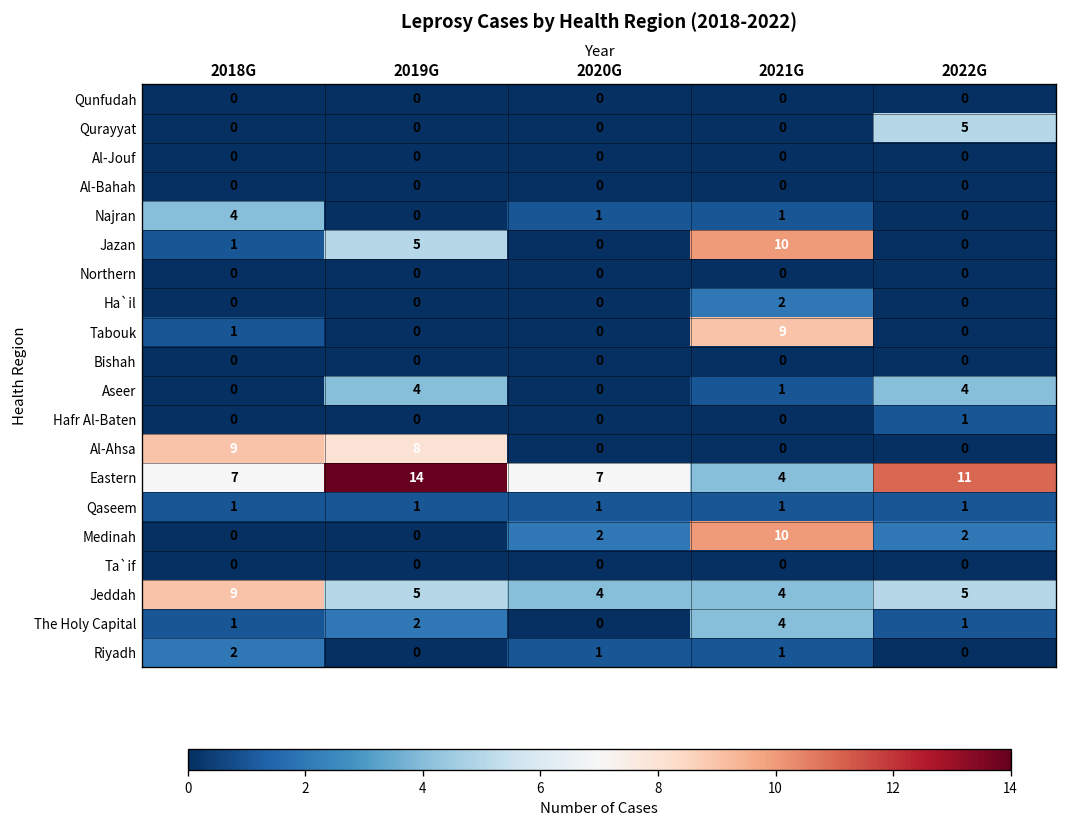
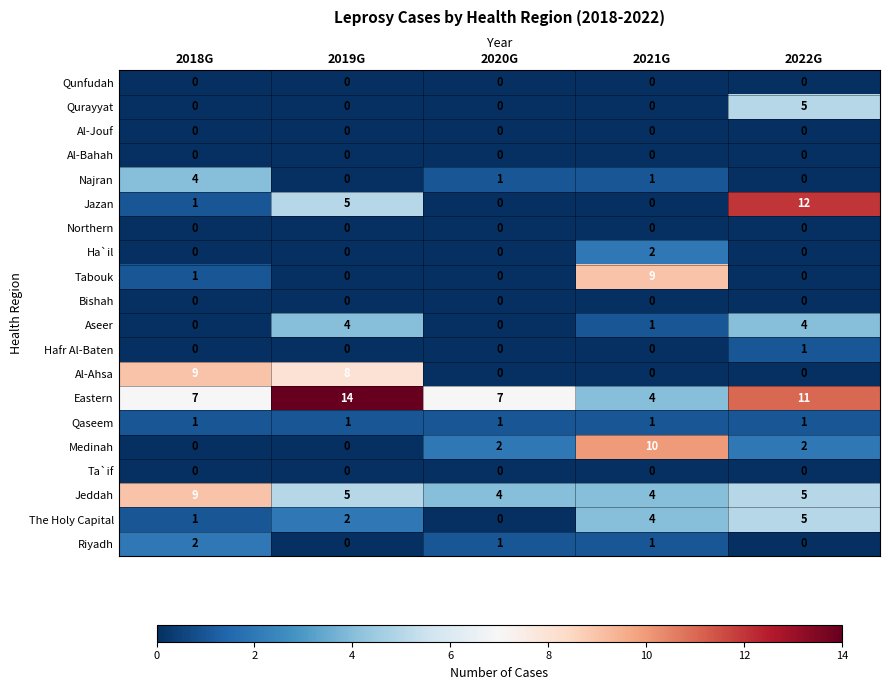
Jazan, 2021G: 10 -> 0
Jazan, 2022G: 0 -> 12
The Holy Capital, 2022G: 1 -> 5
